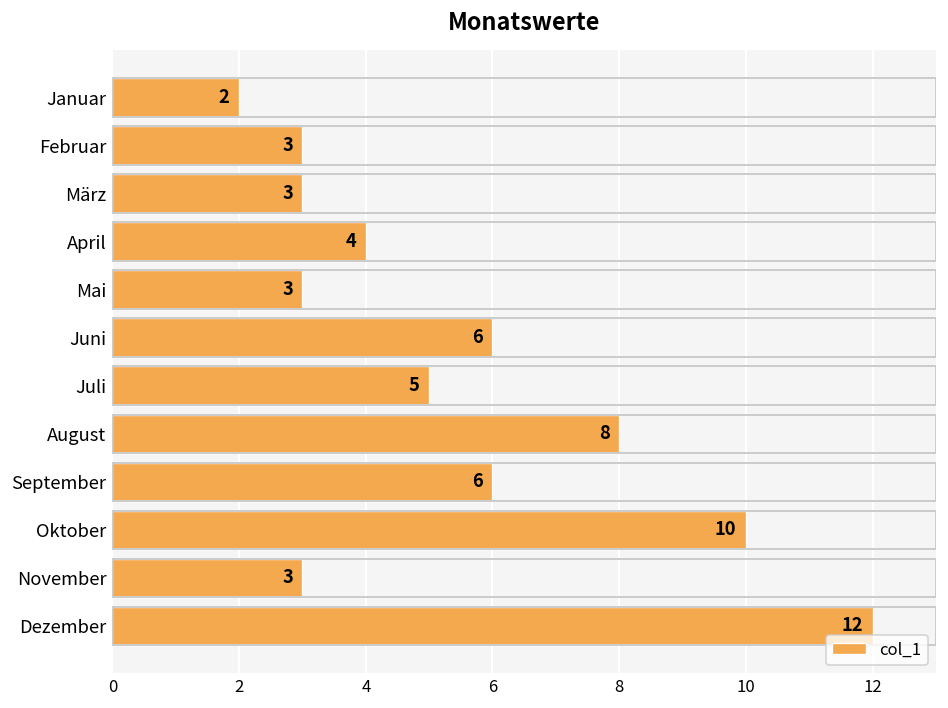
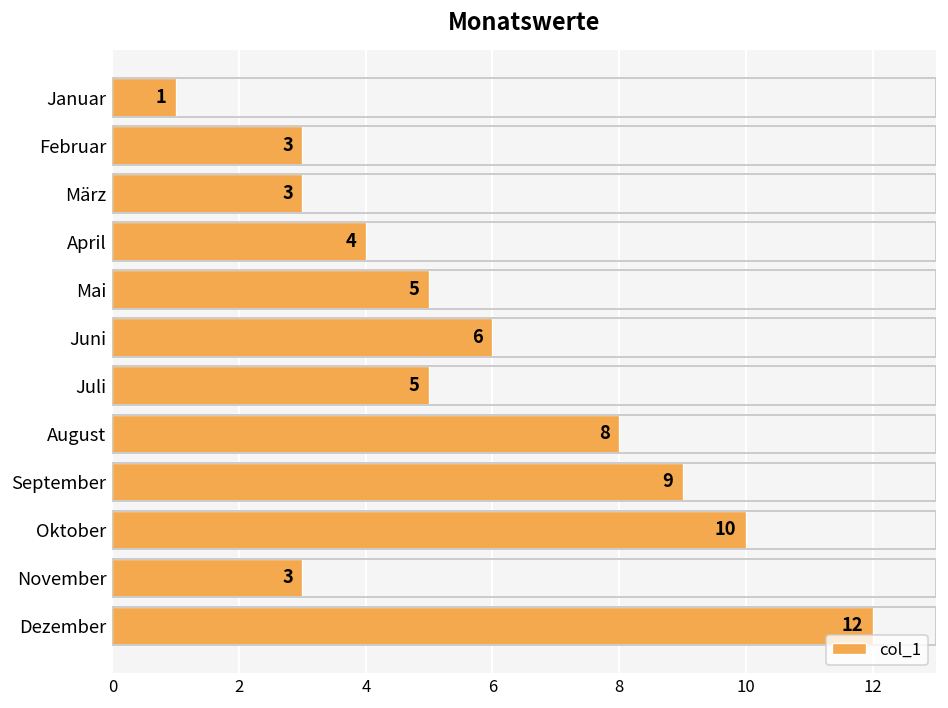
Januar: 2 -> 1
Mai: 3 -> 5
September: 6 -> 9
